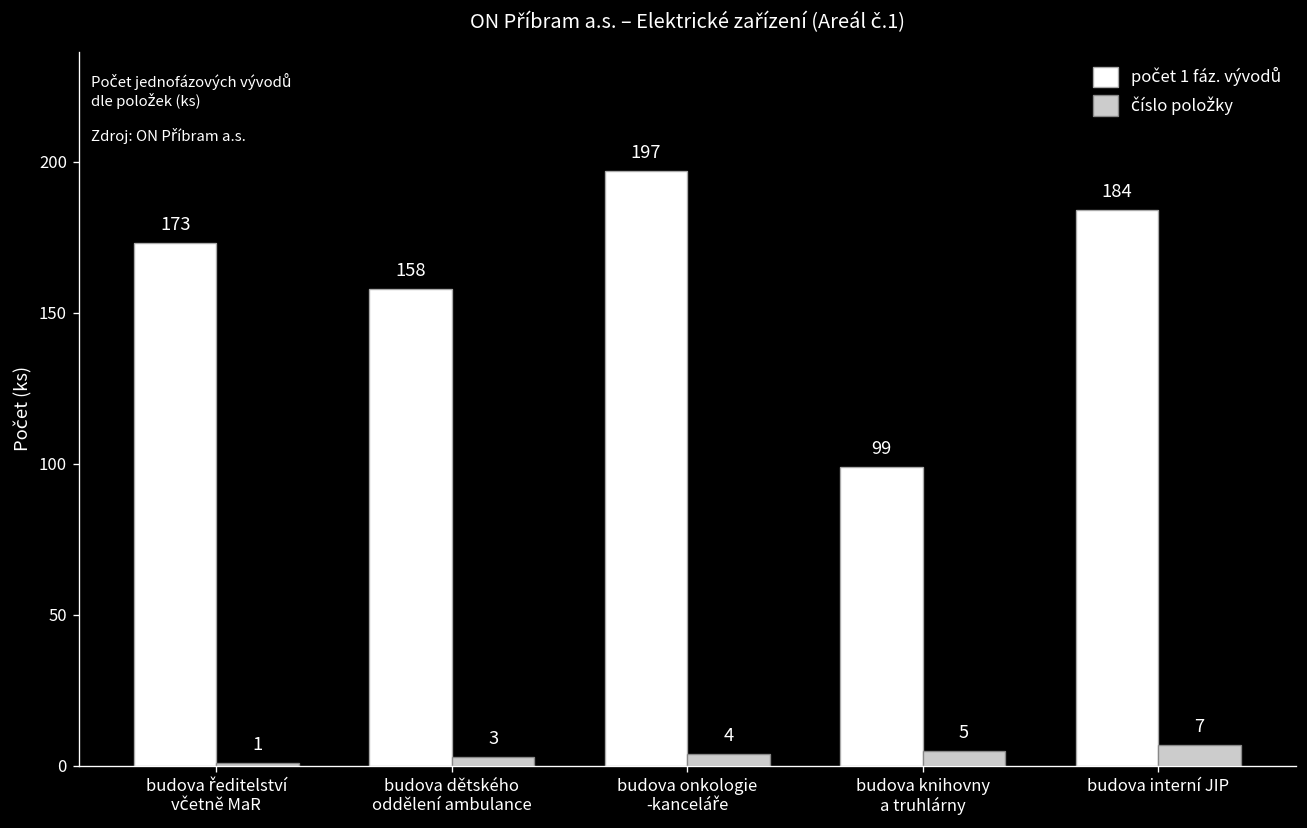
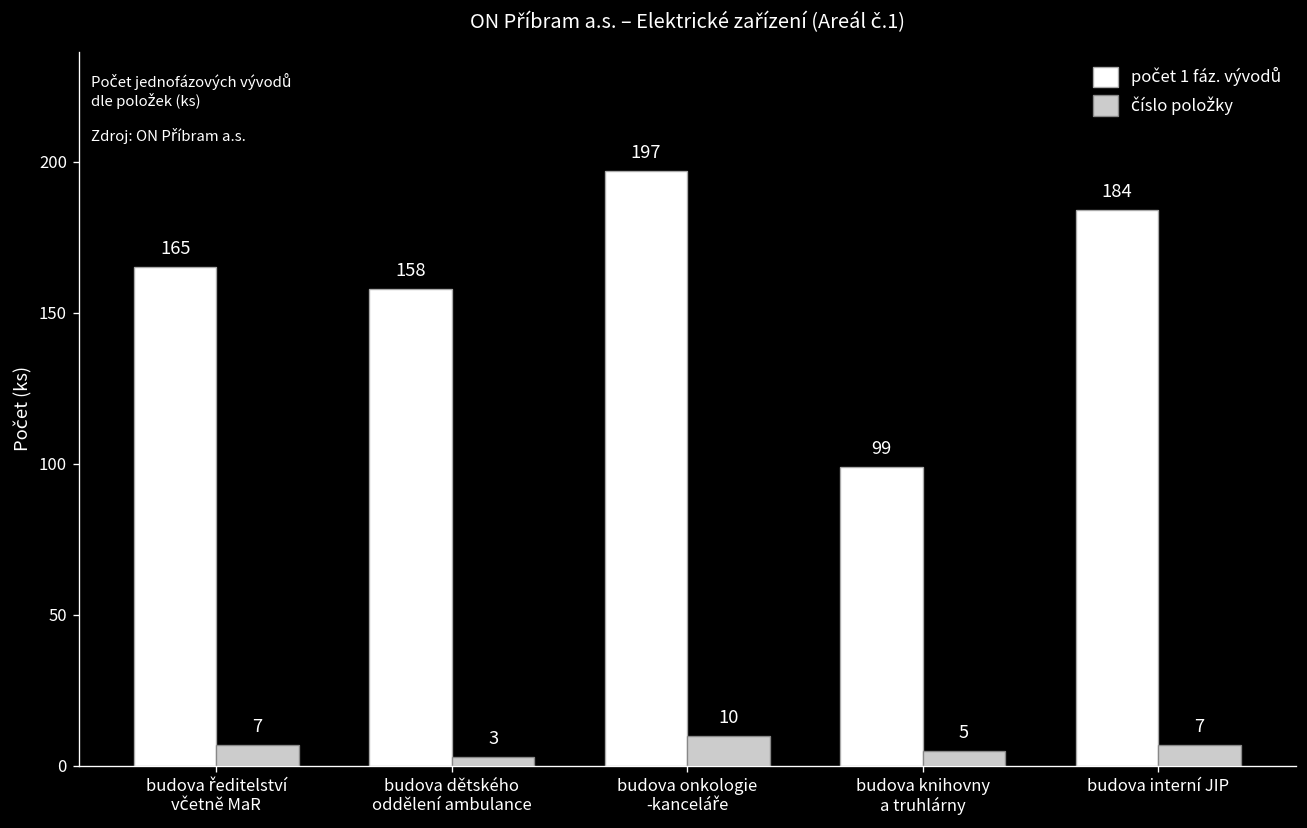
počet 1 fáz. vývodů, budova ředitelství včetně MaR: 173 -> 165
číslo položky, budova ředitelství včetně MaR: 1 -> 7
číslo položky, budova onkologie -kanceláře: 4 -> 10
